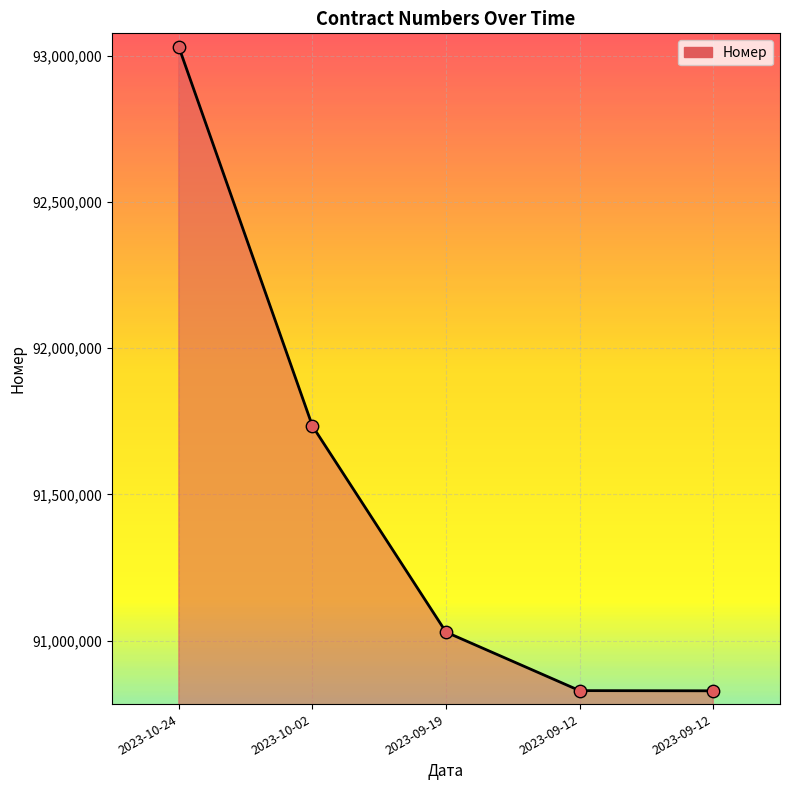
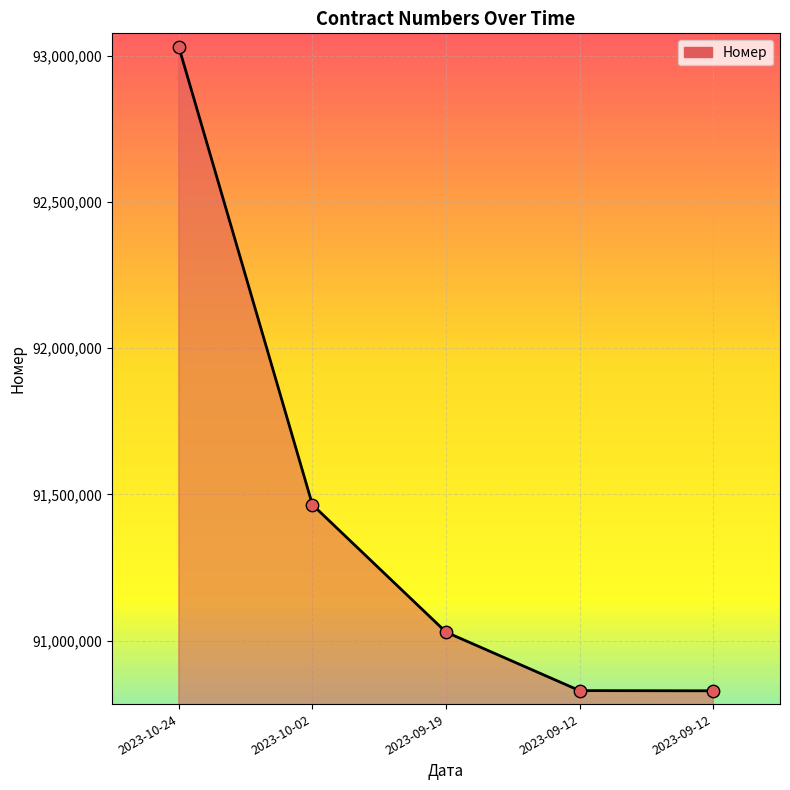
2023-10-02: 91,730,000 -> 91,470,000
